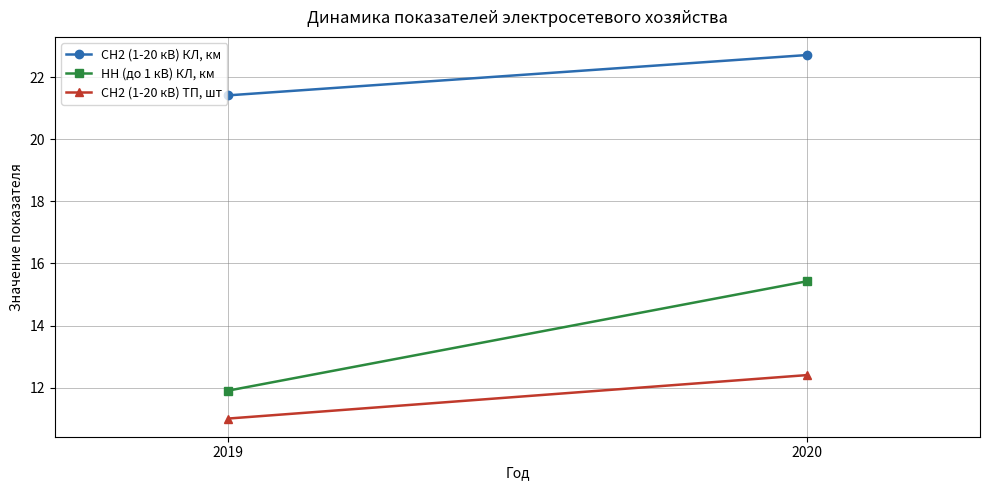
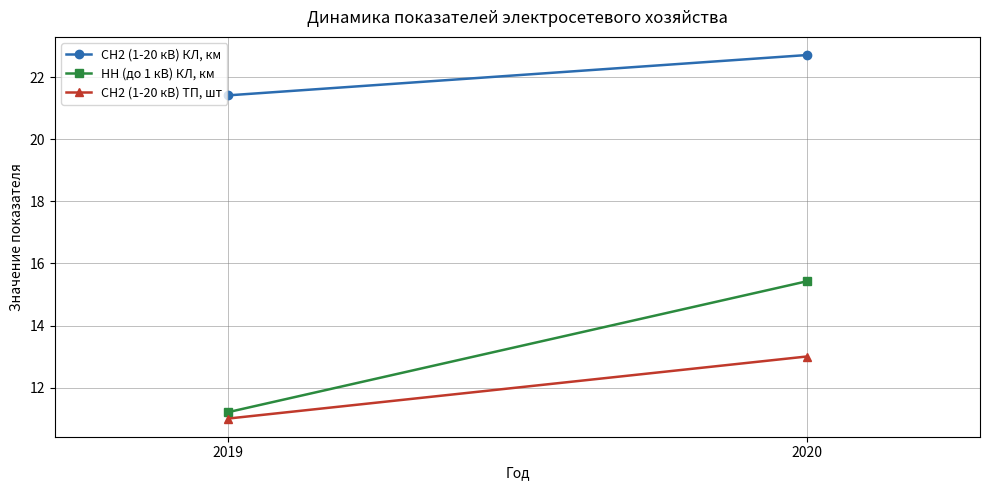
НН (до 1 кВ) КЛ, км, 2019: 11.9 -> 11.2
СН2 (1-20 кВ) ТП, шт, 2020: 12.4 -> 13.0
